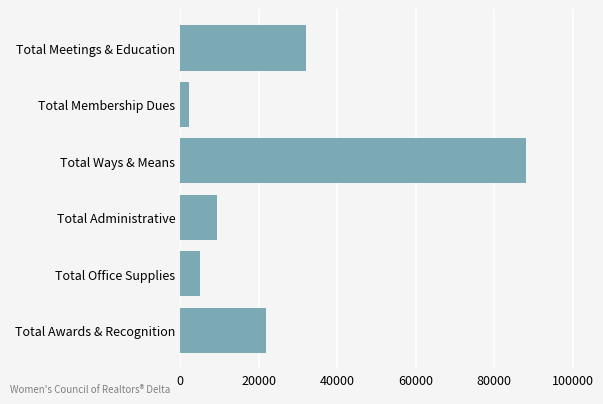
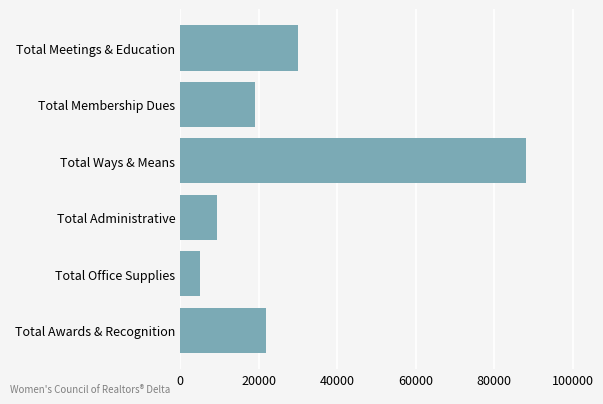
Total Meetings & Education: 32000 -> 30000
Total Membership Dues: 2000 -> 19000
